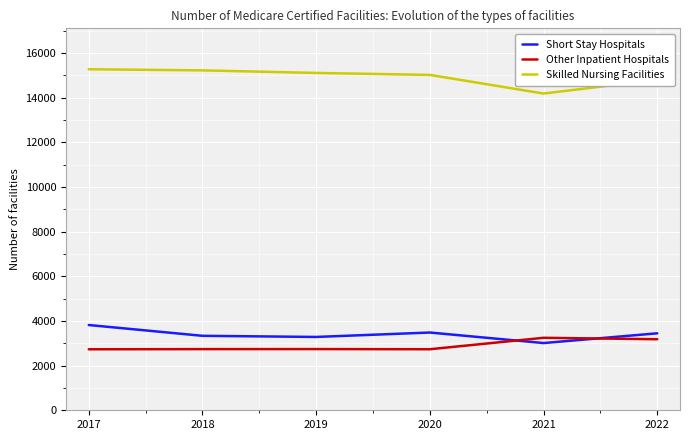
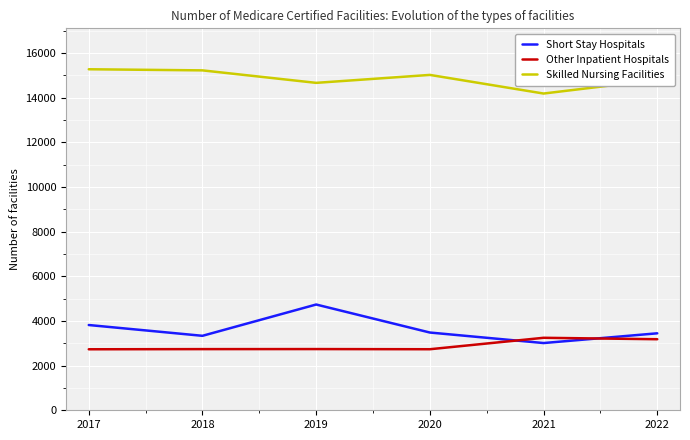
Short Stay Hospitals, 2019: 3300 -> 4700
Skilled Nursing Facilities, 2019: 15100 -> 14700
